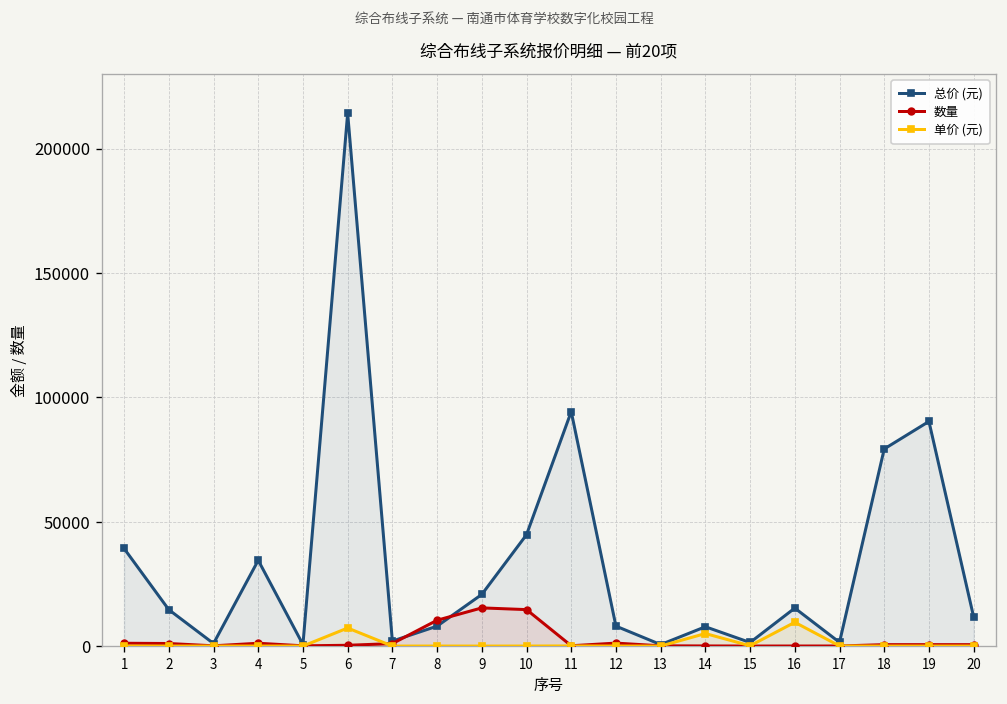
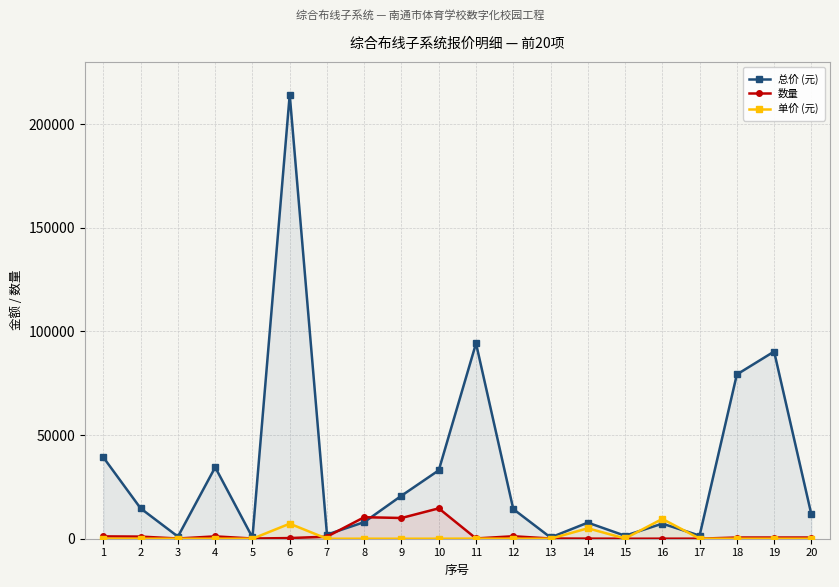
数量, 9: 15000 -> 10000
总价 (元), 10: 45000 -> 33000
总价 (元), 12: 8000 -> 14000
总价 (元), 16: 15000 -> 7000
